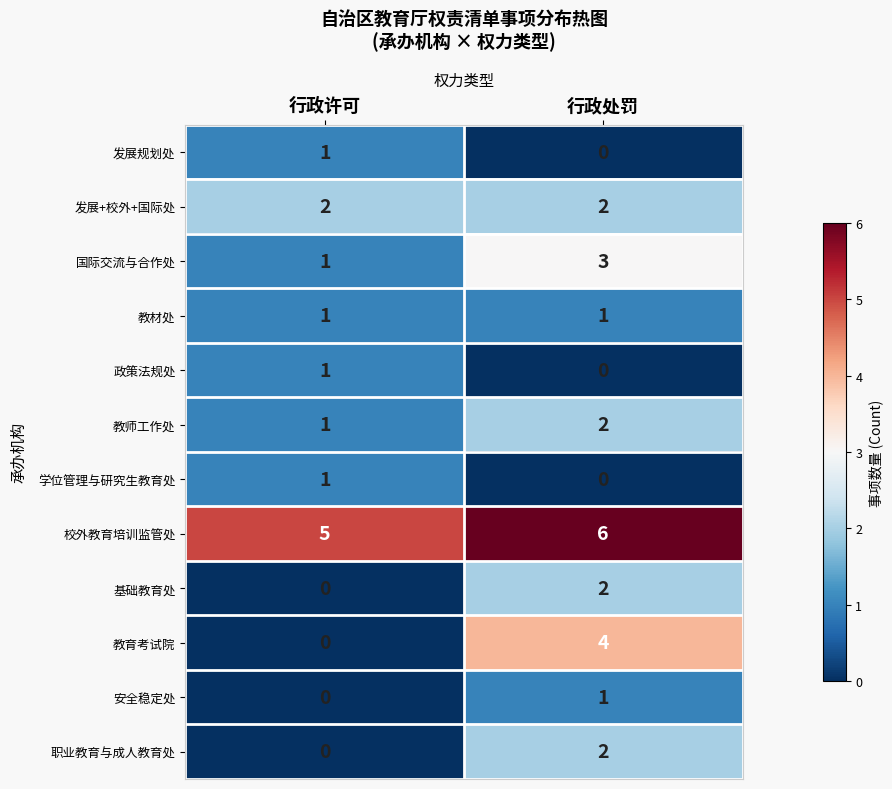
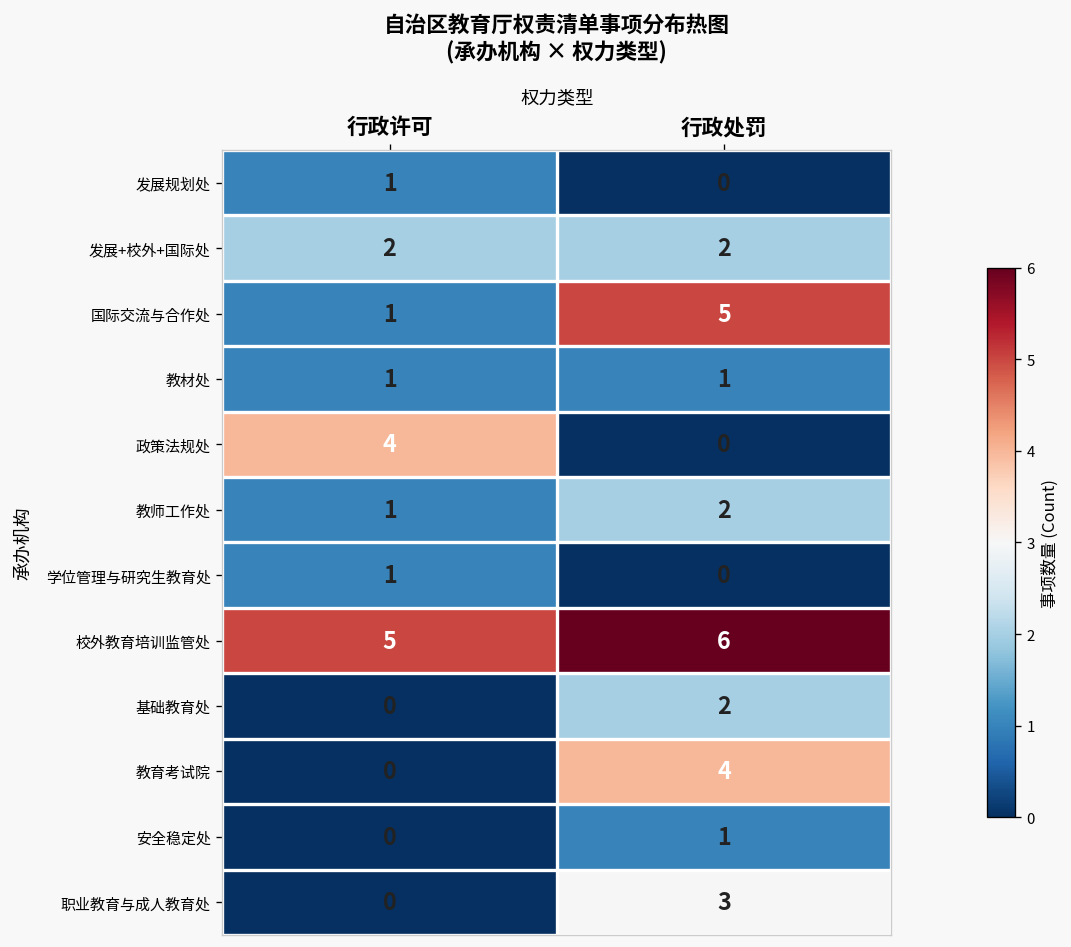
国际交流与合作处, 行政处罚: 3 -> 5
政策法规处, 行政许可: 1 -> 4
职业教育与成人教育处, 行政处罚: 2 -> 3
